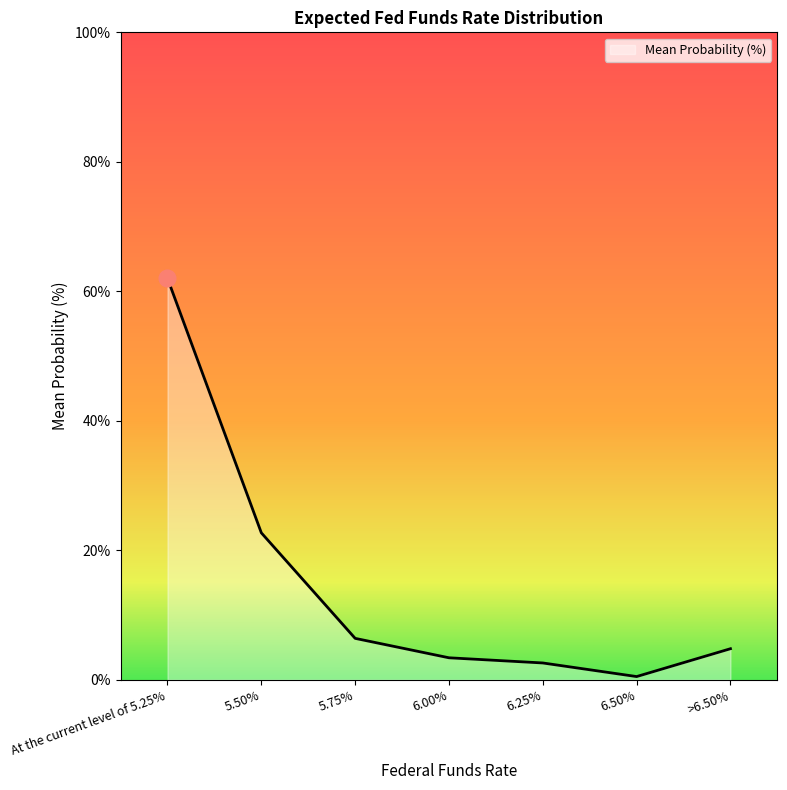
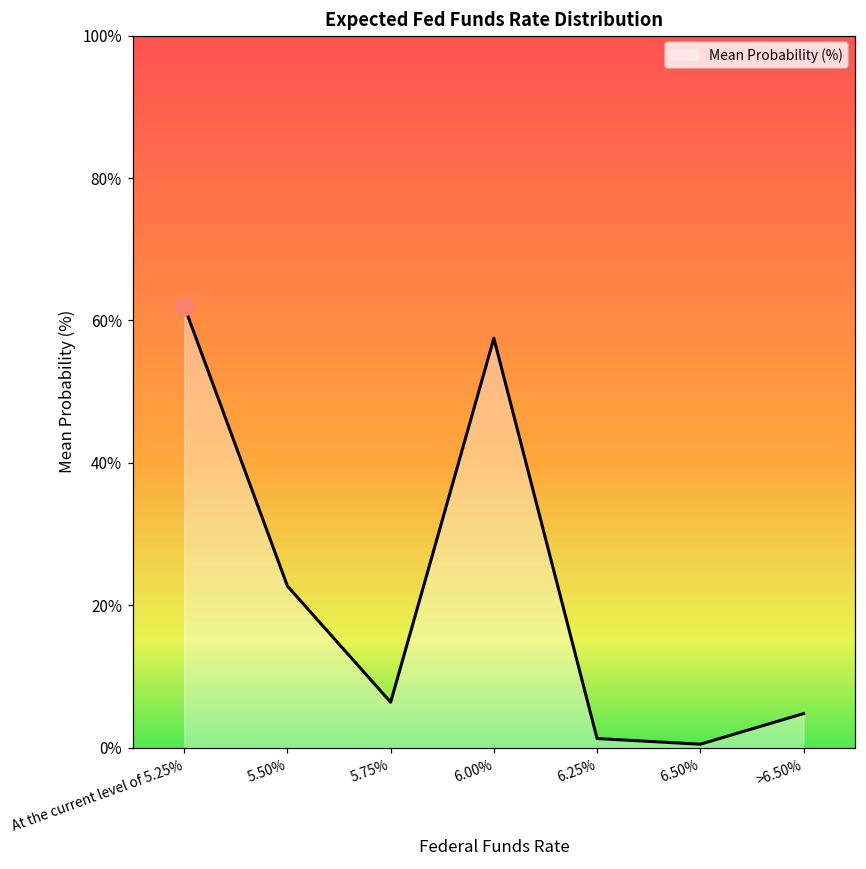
Mean Probability (%), 6.00%: 3% -> 58%
Mean Probability (%), 6.25%: 3% -> 1%
